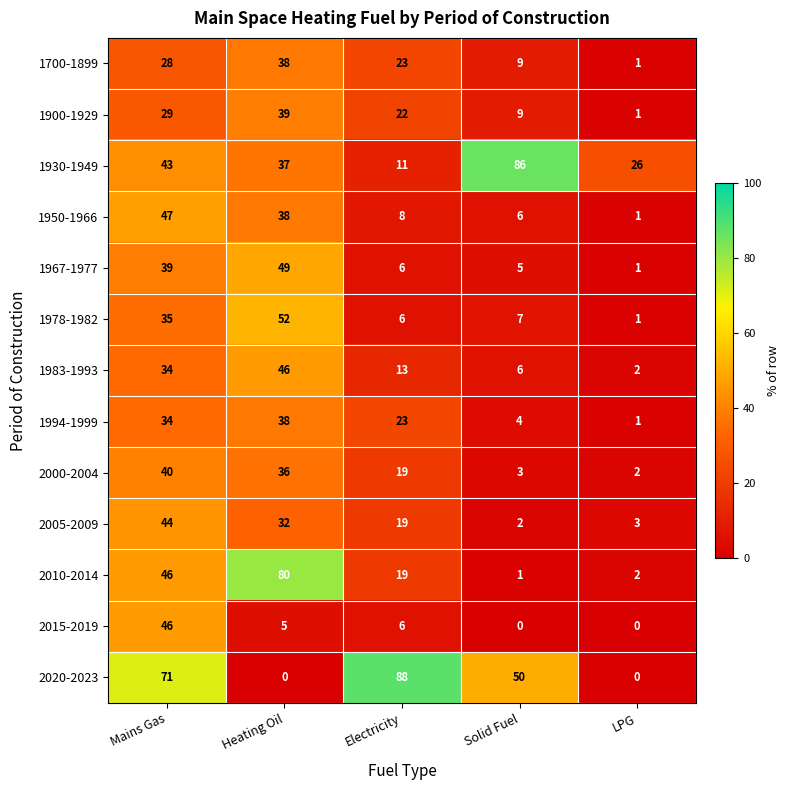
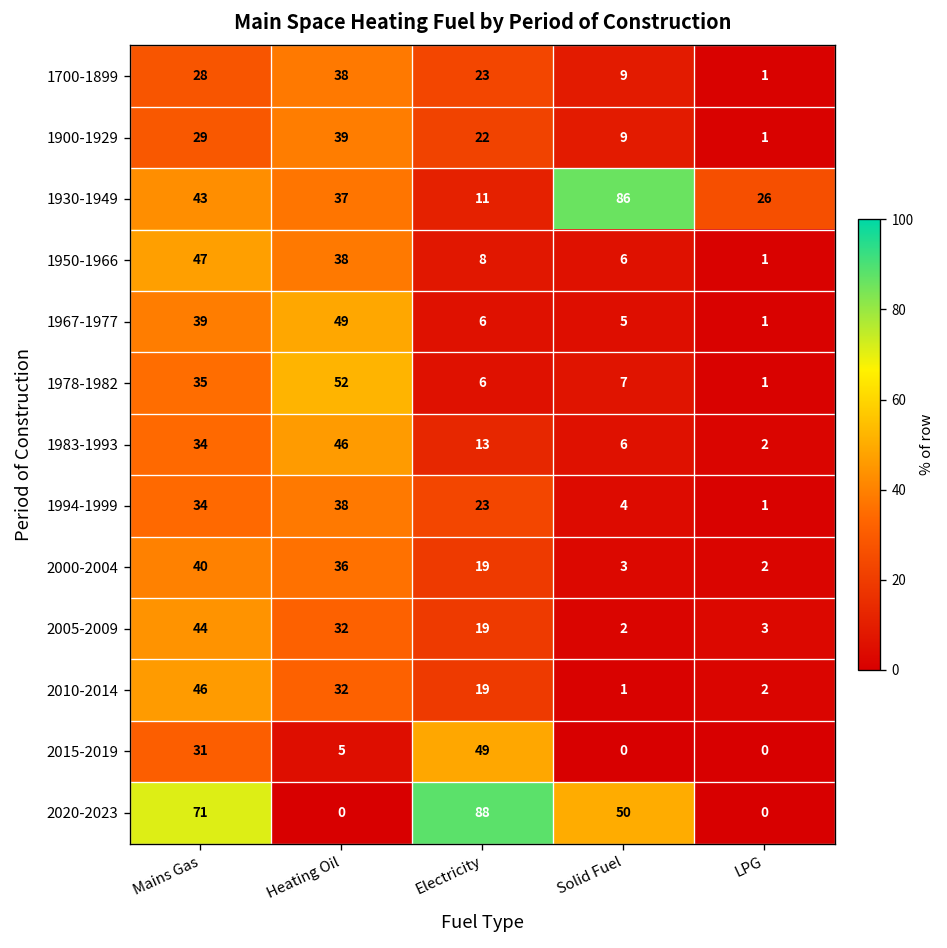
2010-2014, Heating Oil: 80 -> 32
2015-2019, Mains Gas: 46 -> 31
2015-2019, Electricity: 6 -> 49
